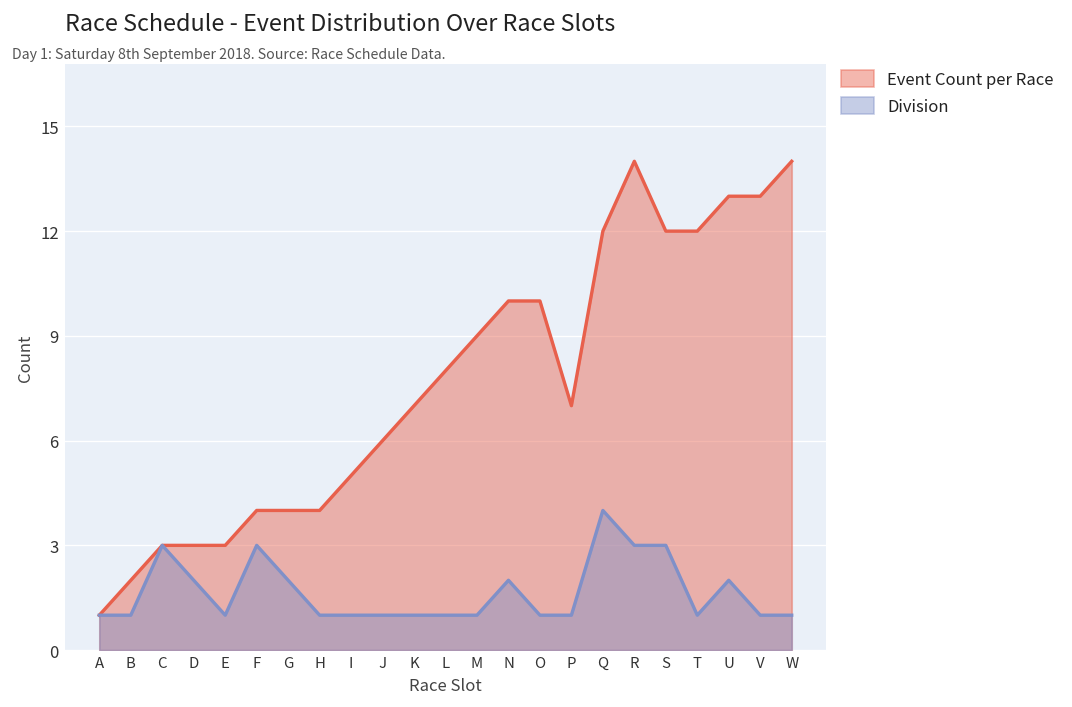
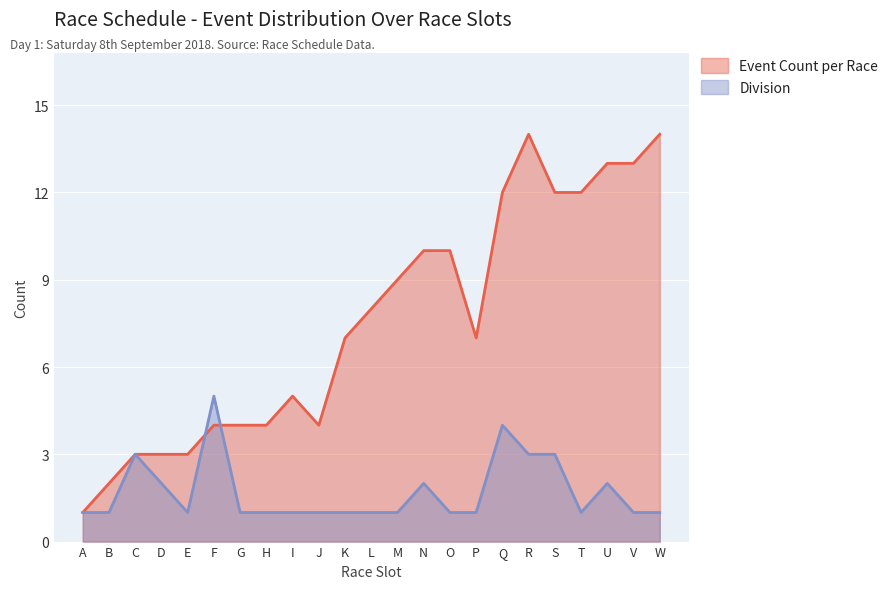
Division, F: 3 -> 5
Division, G: 2 -> 1
Event Count per Race, J: 6 -> 4
